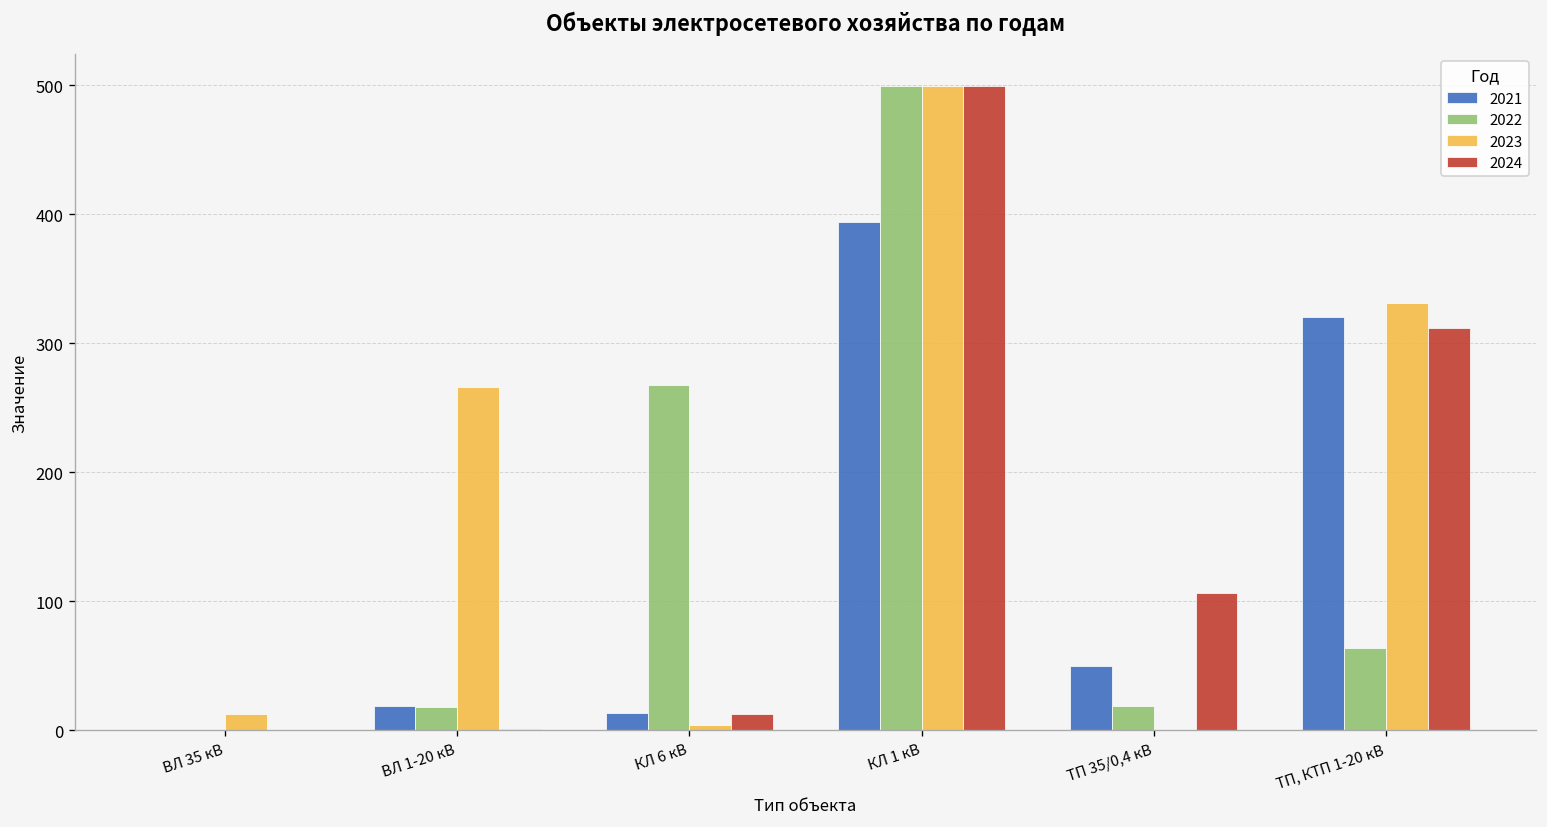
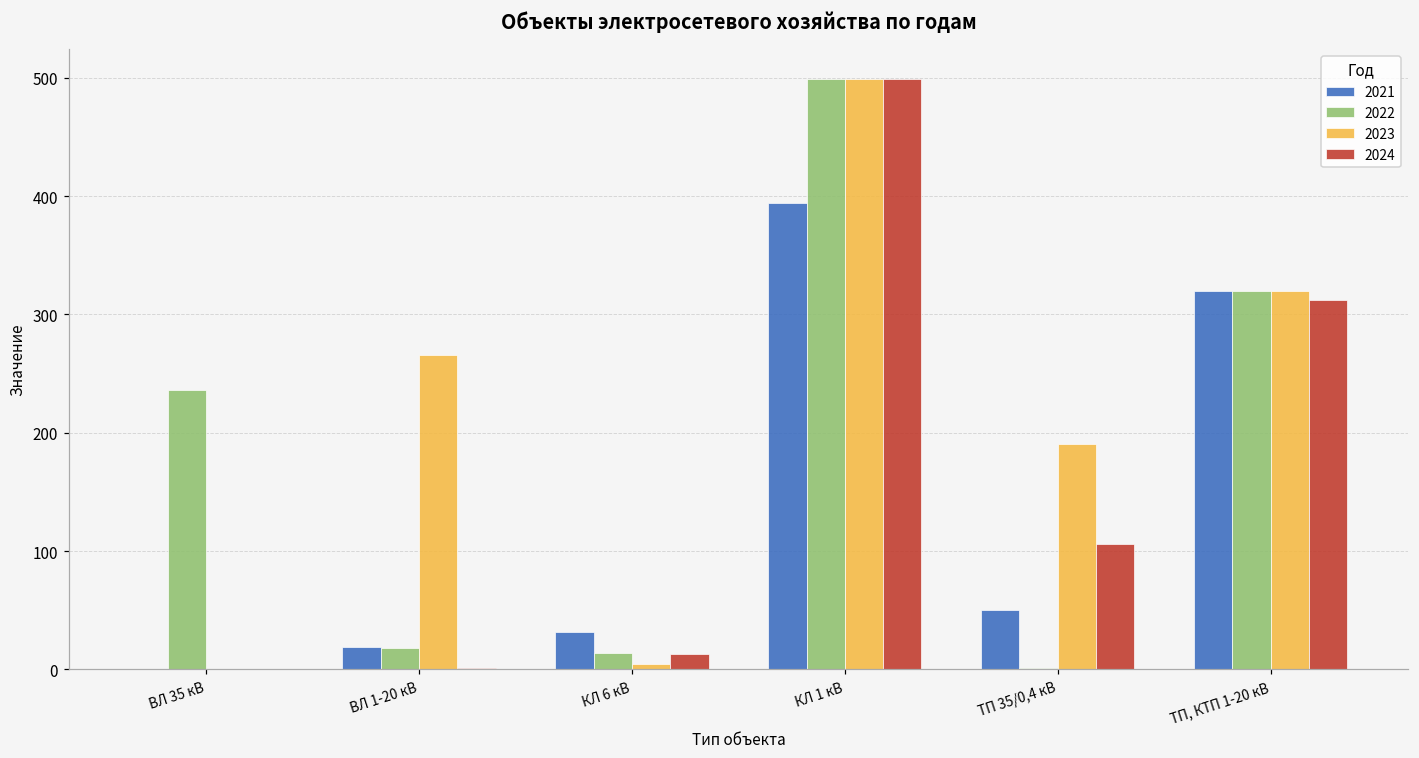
2022, ВЛ 35 кВ: 0 -> 236
2023, ВЛ 35 кВ: 13 -> 0
2021, КЛ 6 кВ: 13 -> 32
2022, КЛ 6 кВ: 268 -> 14
2022, ТП 35/0,4 кВ: 19 -> 1
2023, ТП 35/0,4 кВ: 1 -> 191
2022, ТП, КТП 1-20 кВ: 64 -> 320
2023, ТП, КТП 1-20 кВ: 331 -> 320
